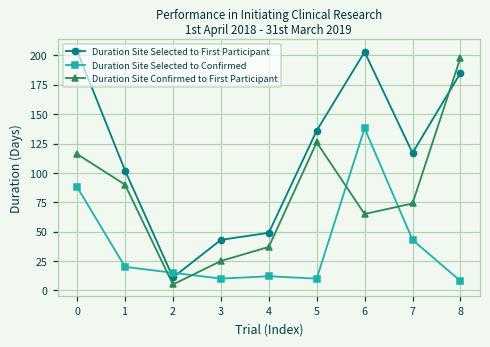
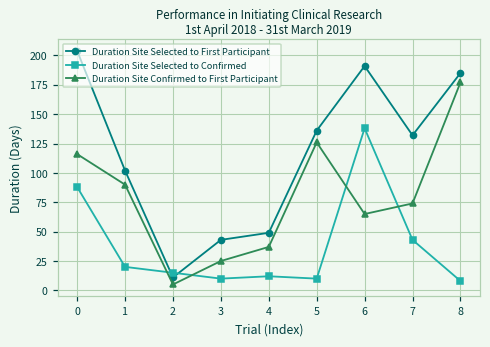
Duration Site Selected to First Participant, 6: 203 -> 191
Duration Site Selected to First Participant, 7: 117 -> 132
Duration Site Confirmed to First Participant, 8: 198 -> 177
